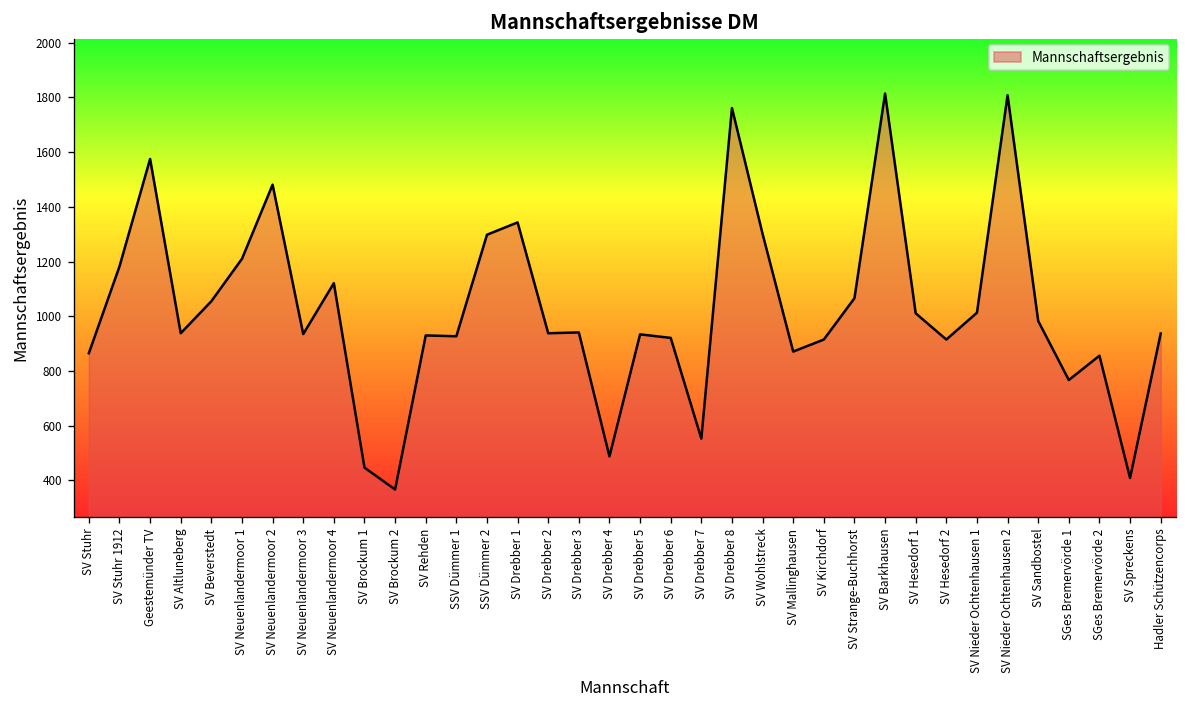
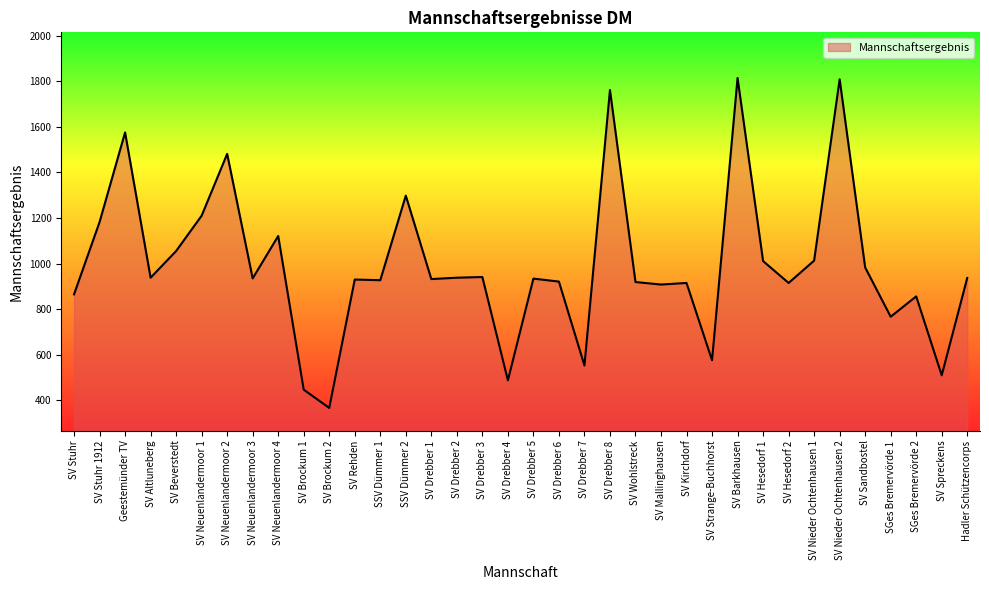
SV Drebber 1: 1340 -> 930
SV Wohlstreck: 1300 -> 920
SV Mallinghausen: 870 -> 910
SV Strange-Buchhorst: 1070 -> 580
SV Spreckens: 410 -> 510
